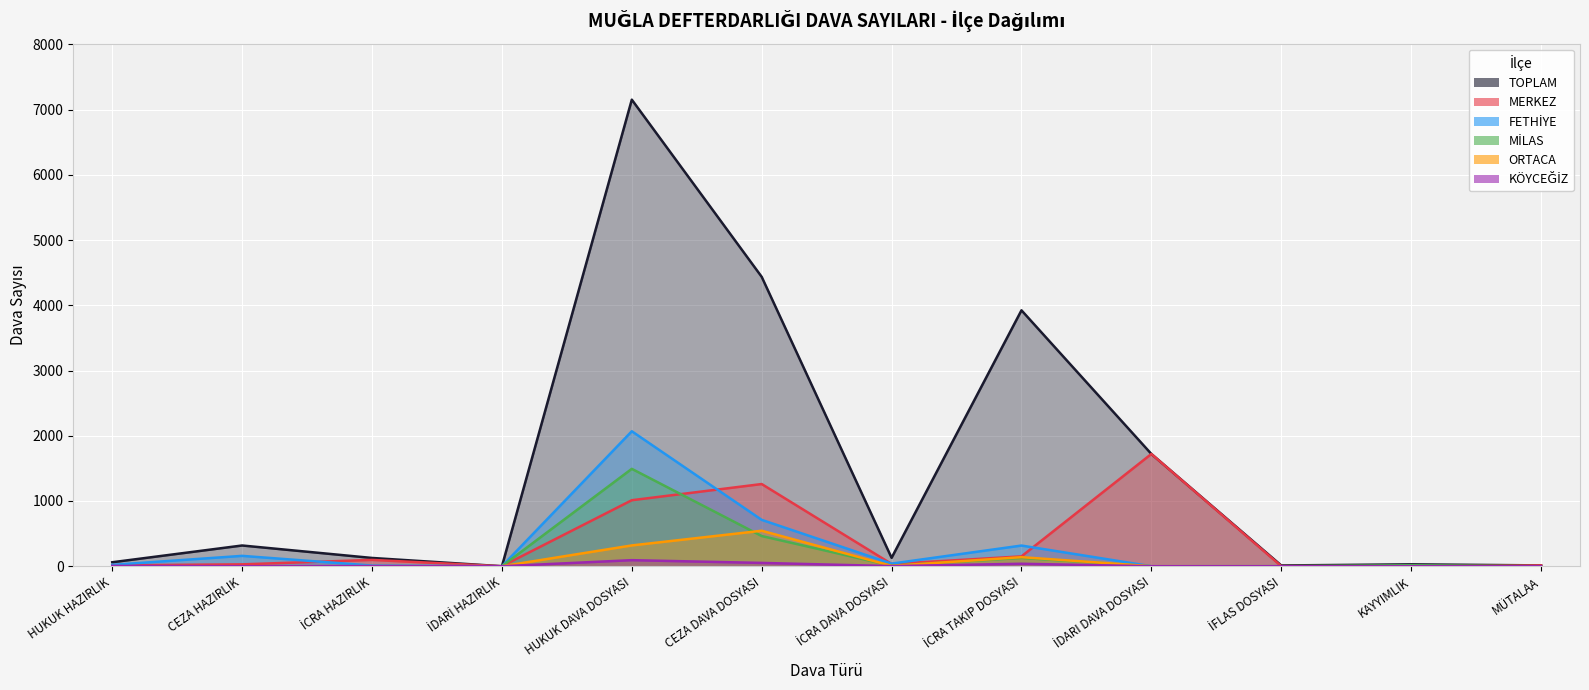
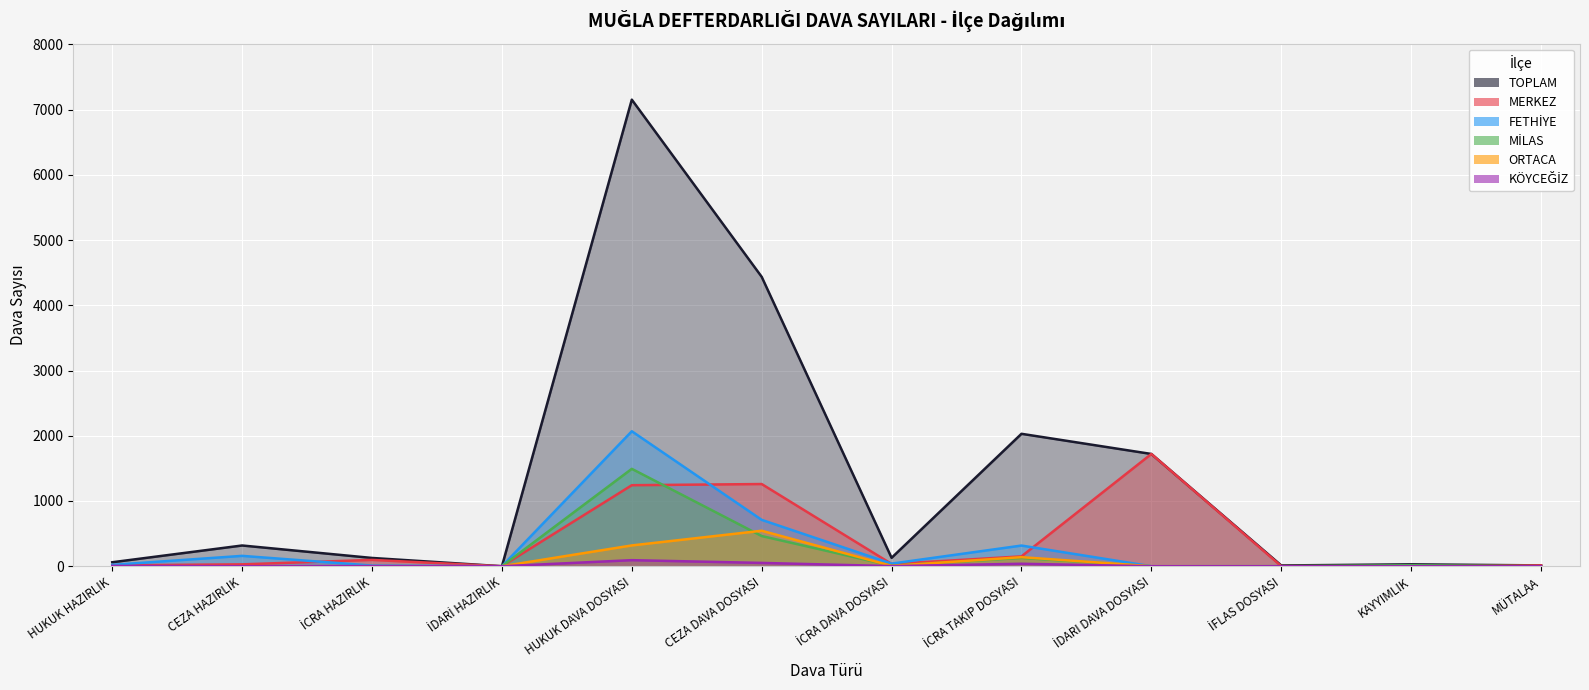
MERKEZ, HUKUK DAVA DOSYASI: 1000 -> 1200
TOPLAM, İCRA TAKIP DOSYASI: 3900 -> 2000
